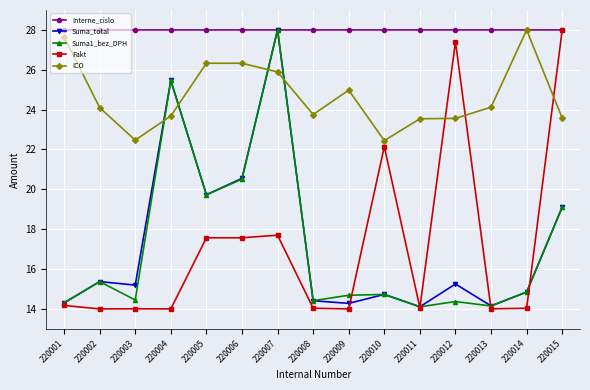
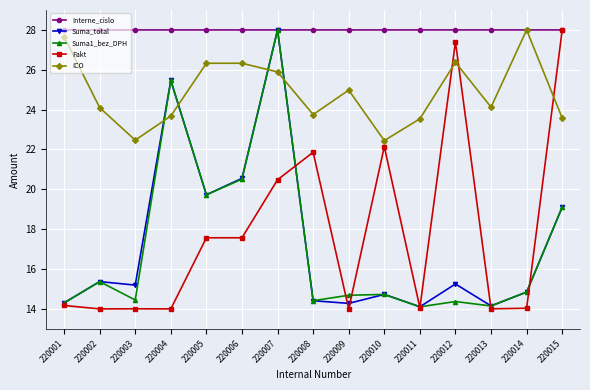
Fakt, 220007: 17.7 -> 20.5
Fakt, 220008: 14.0 -> 21.9
ICO, 220012: 23.6 -> 26.4
